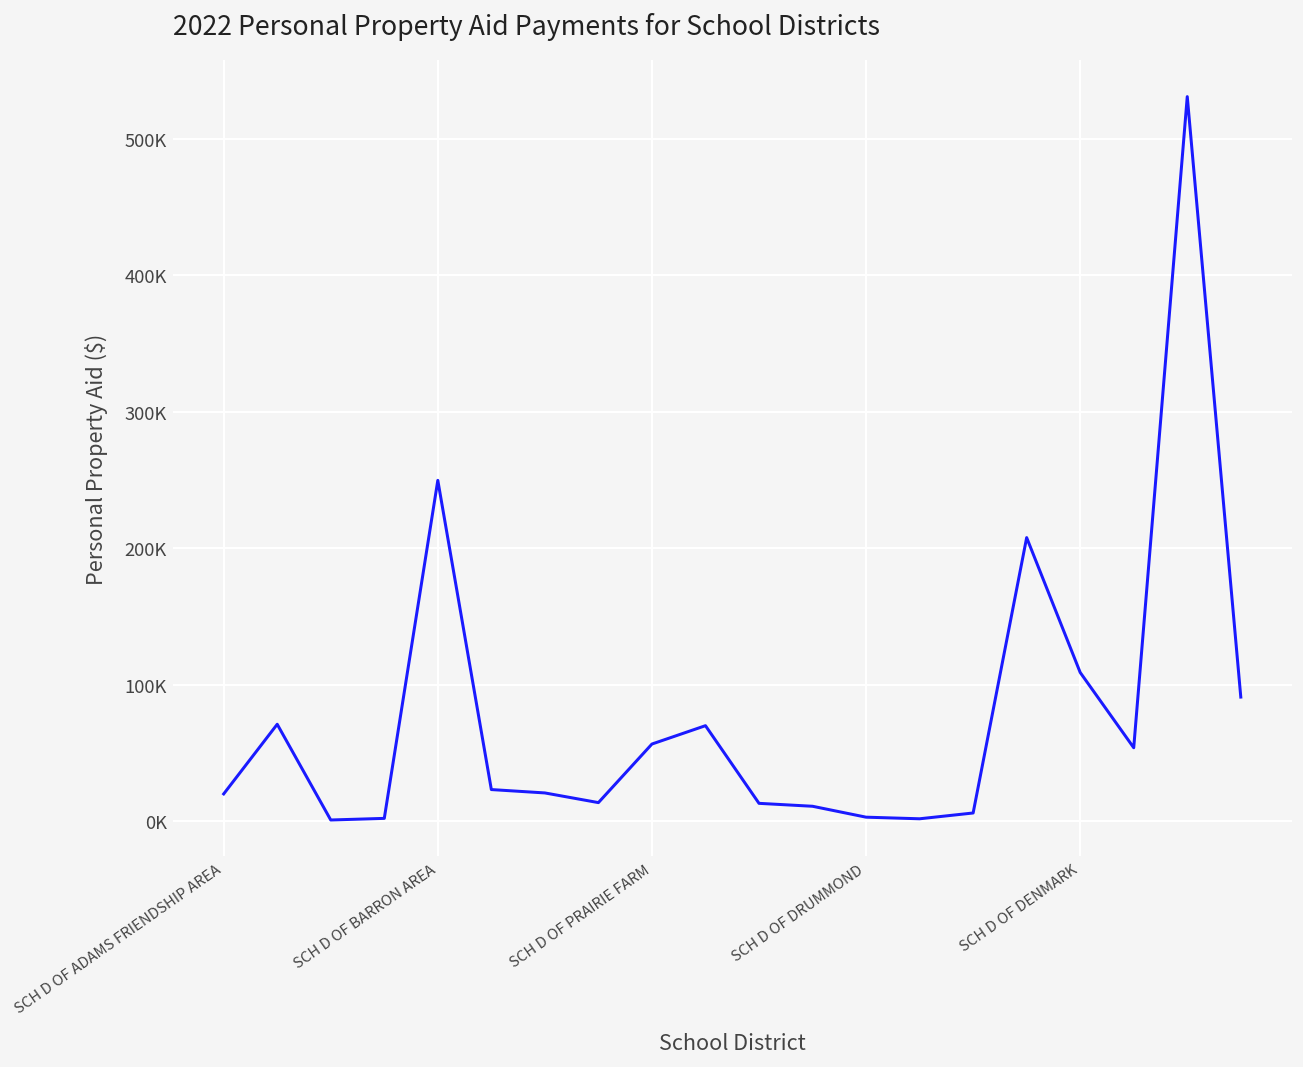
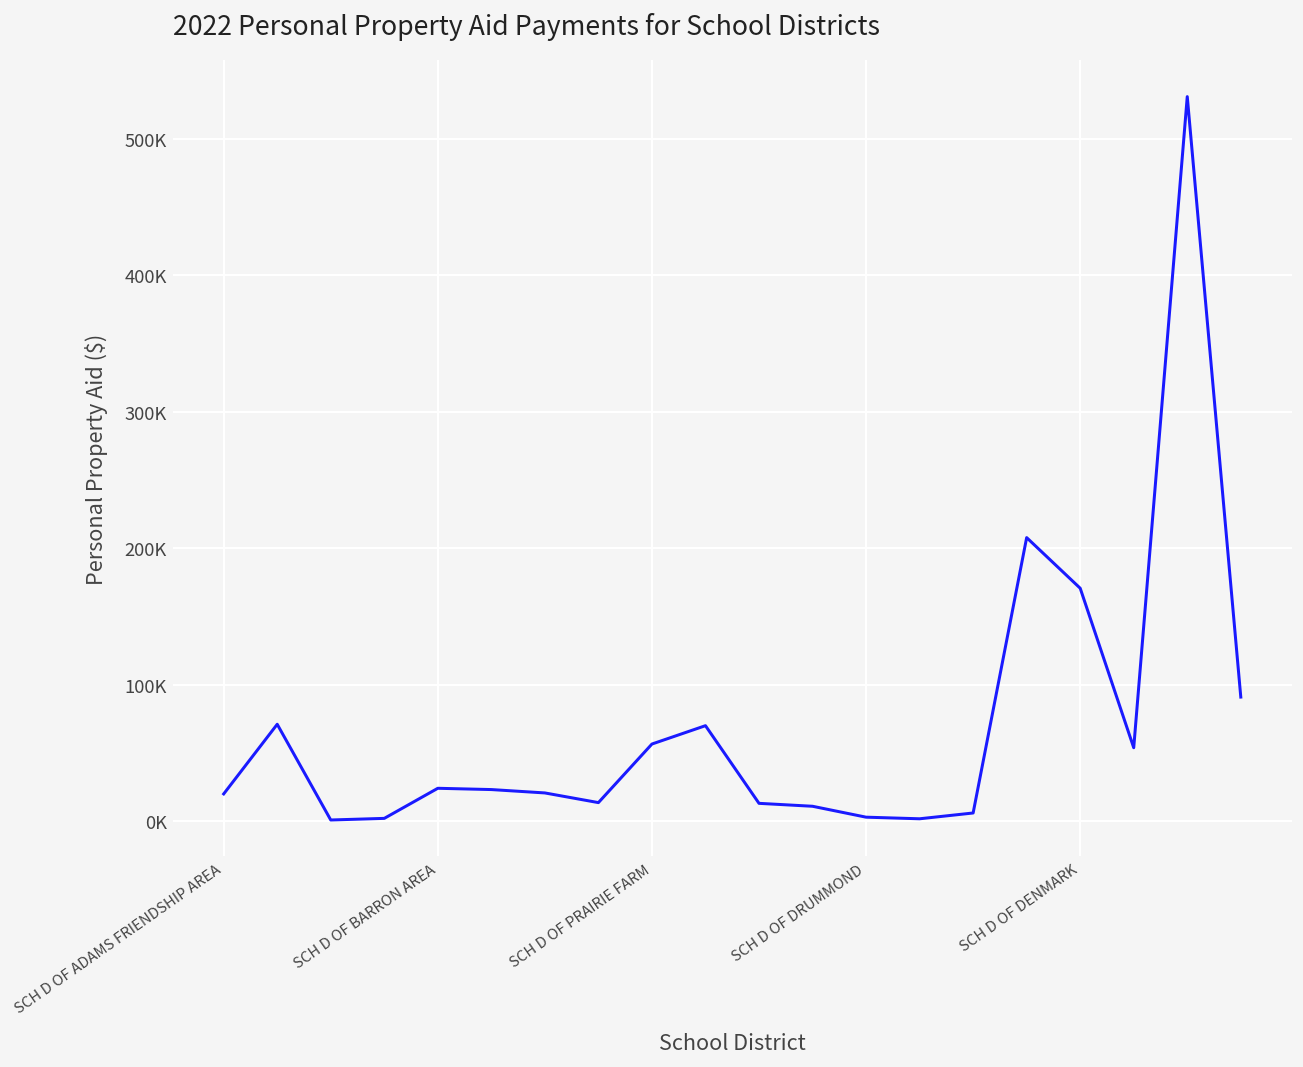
SCH D OF BARRON AREA: 250000 -> 24000
SCH D OF DENMARK: 109000 -> 171000
